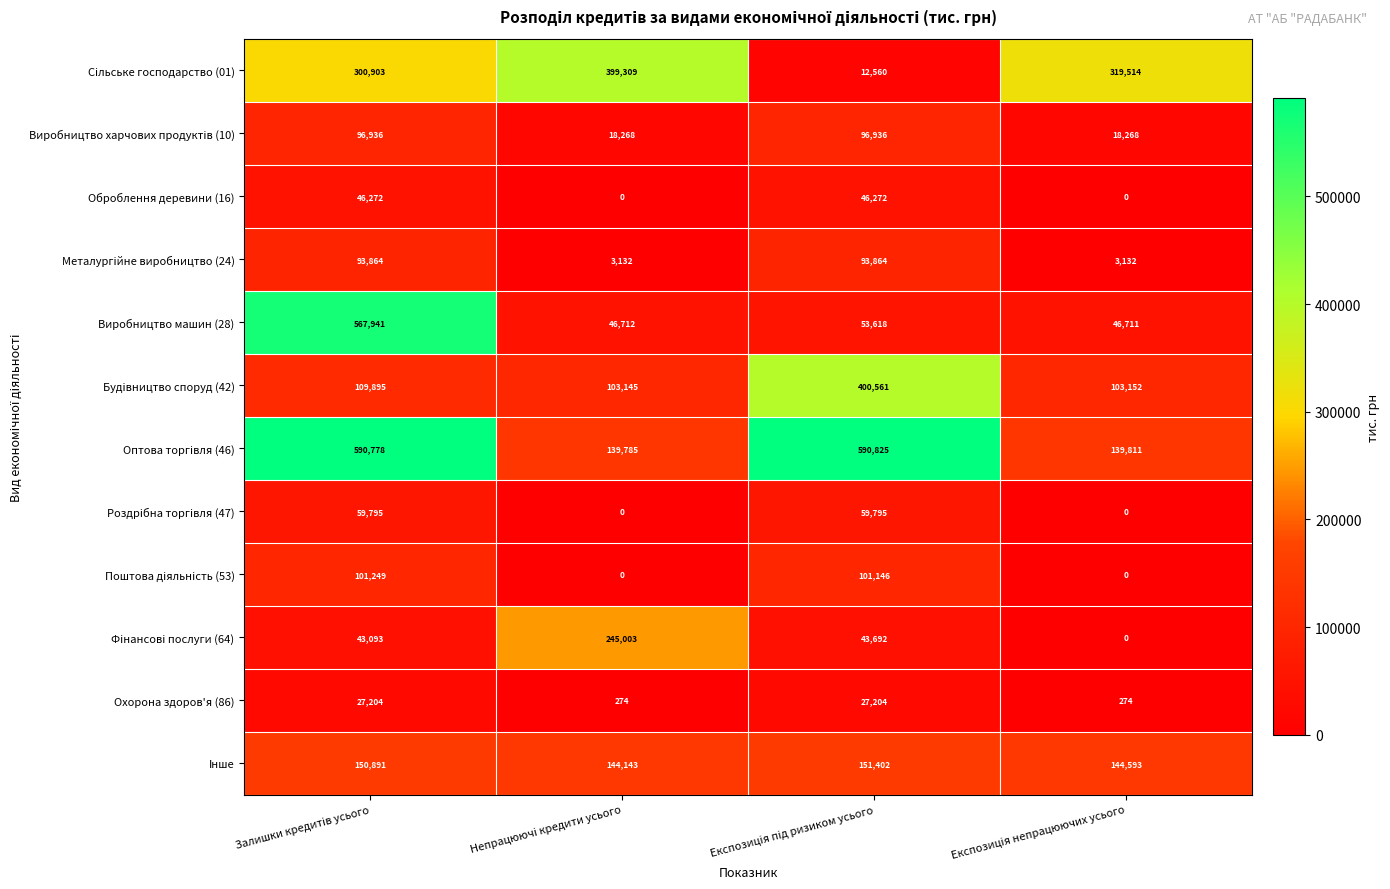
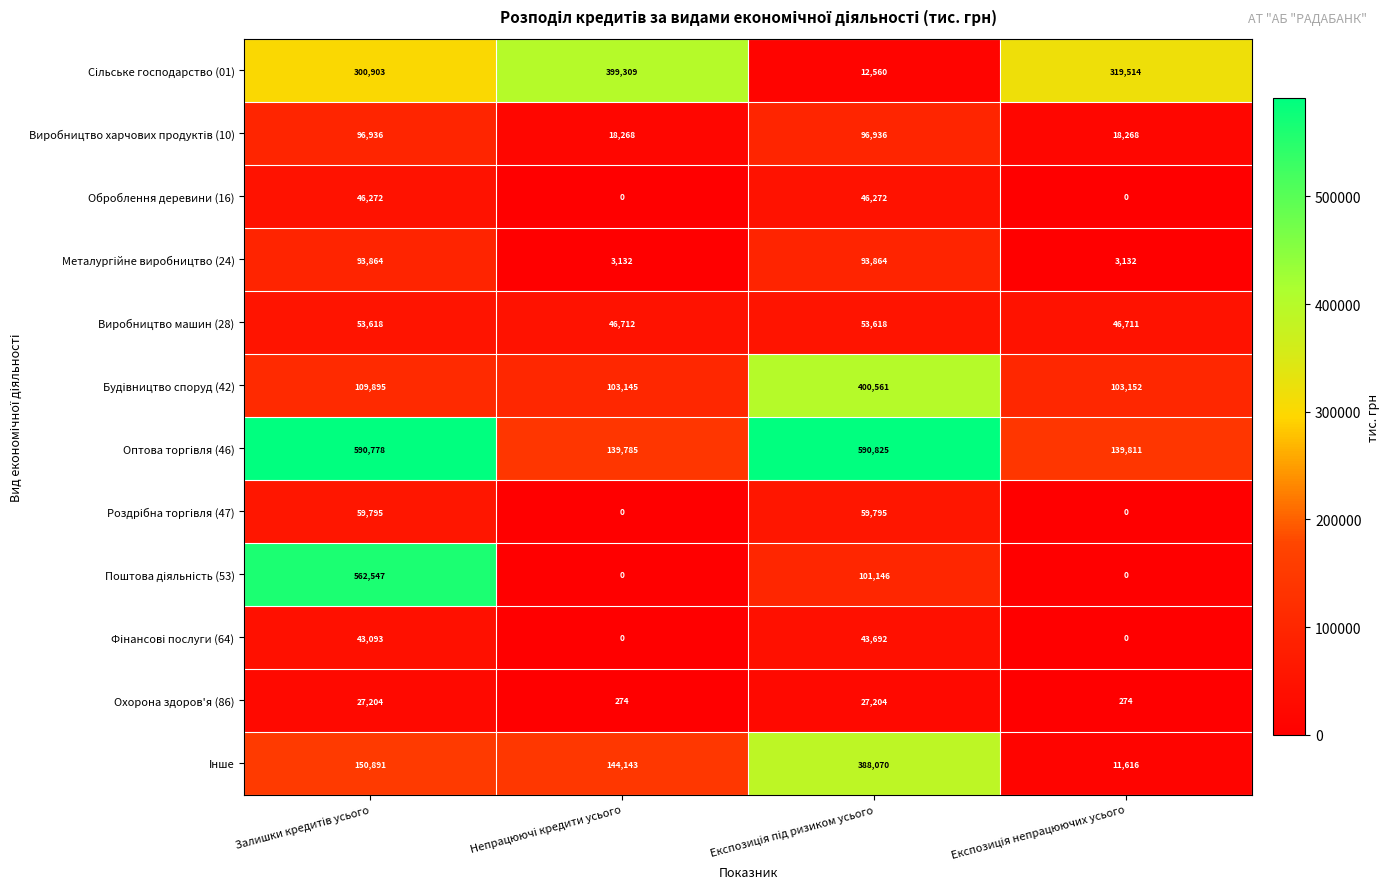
Виробництво машин (28), Залишки кредитів усього: 567,941 -> 53,618
Поштова діяльність (53), Залишки кредитів усього: 101,249 -> 562,547
Фінансові послуги (64), Непрацюючі кредити усього: 245,003 -> 0
Інше, Експозиція під ризиком усього: 151,402 -> 388,070
Інше, Експозиція непрацюючих усього: 144,593 -> 11,616
